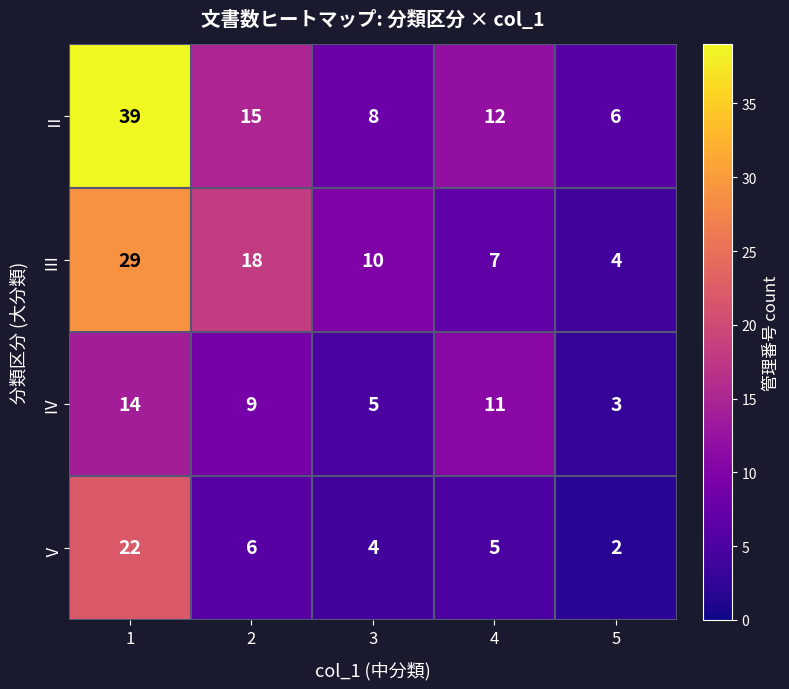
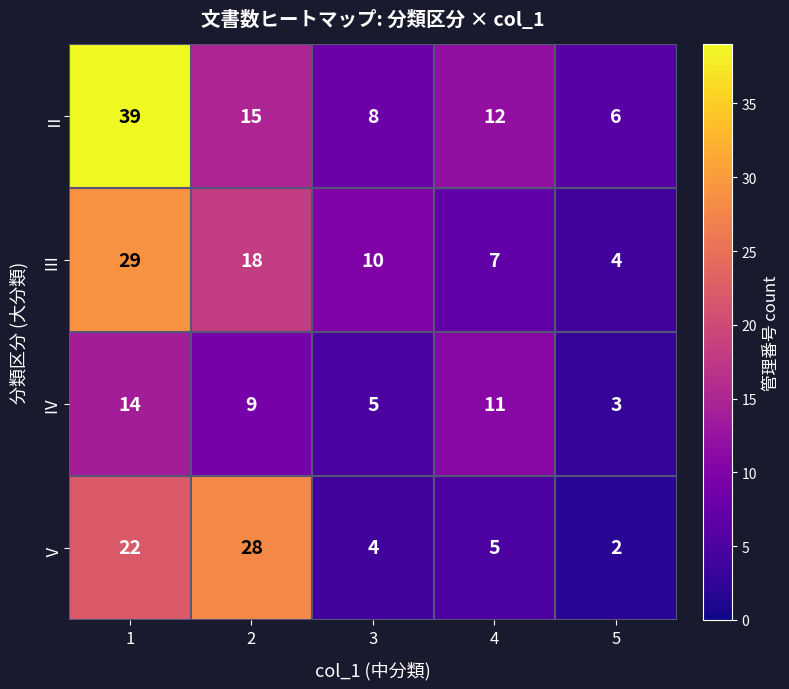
Ⅴ, 2: 6 -> 28
